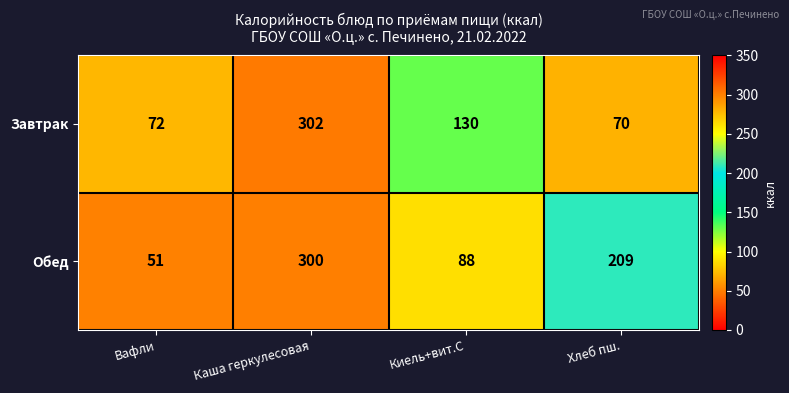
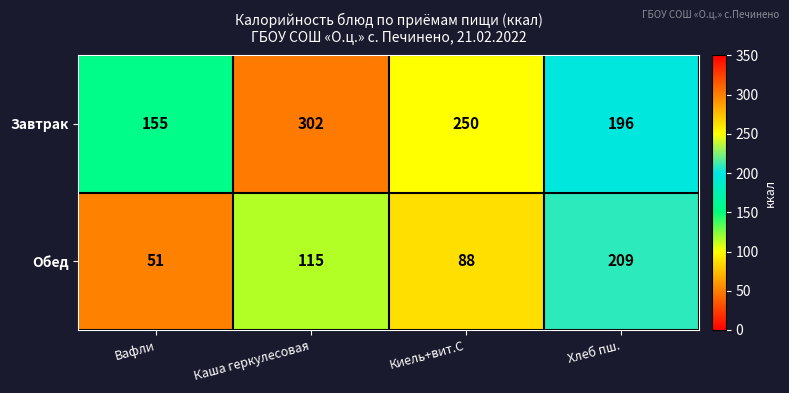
Завтрак, Вафли: 72 -> 155
Завтрак, Киель+вит.С: 130 -> 250
Завтрак, Хлеб пш.: 70 -> 196
Обед, Каша геркулесовая: 300 -> 115
